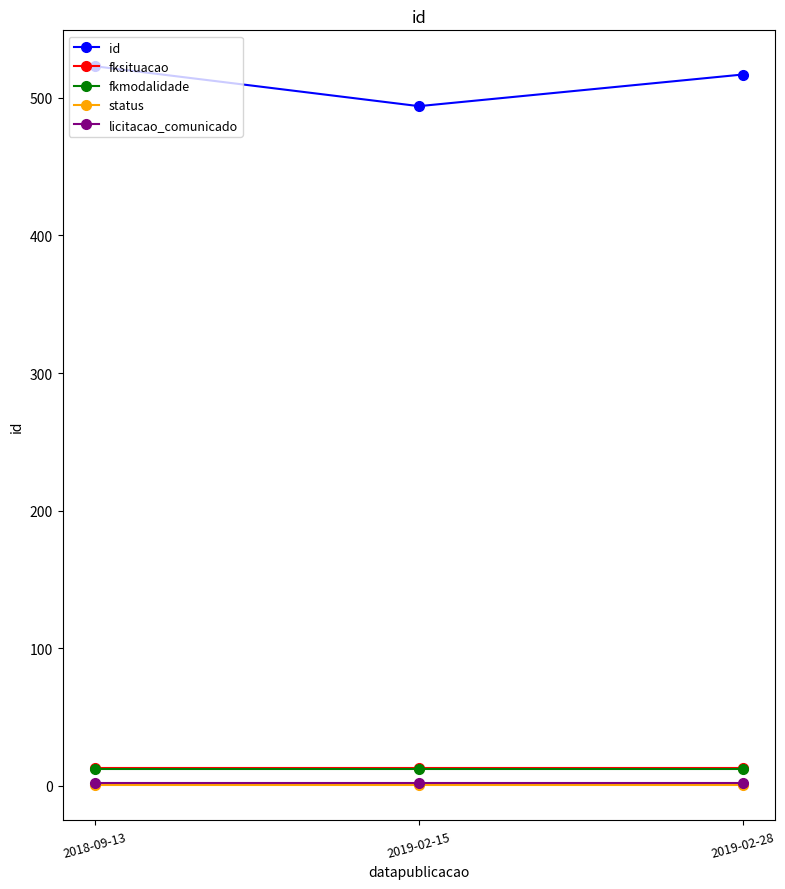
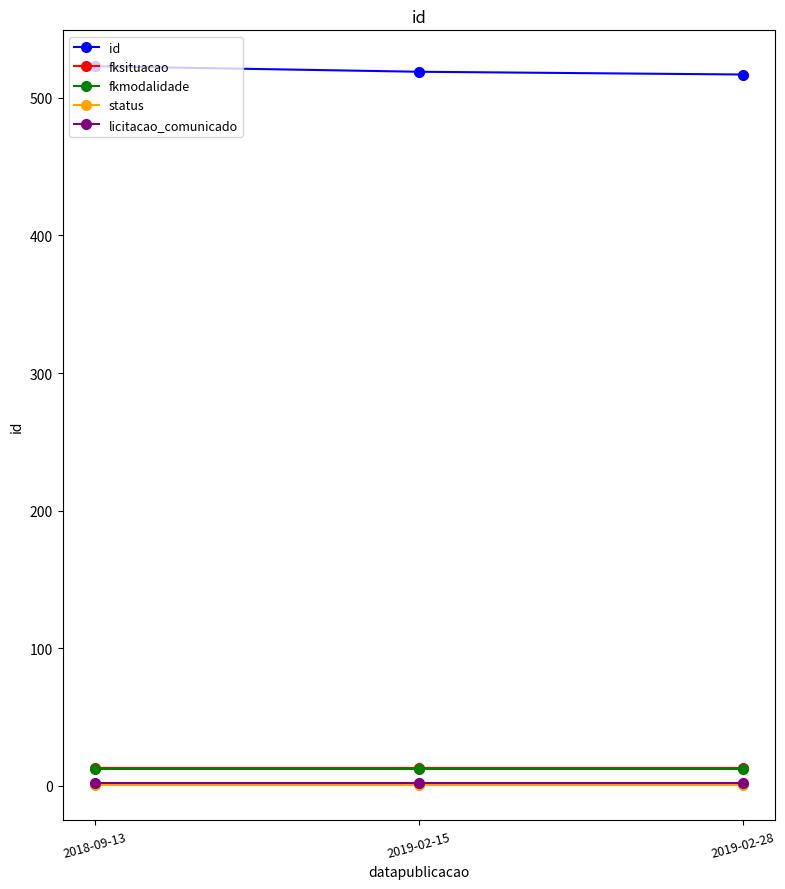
id, 2019-02-15: 494 -> 519
